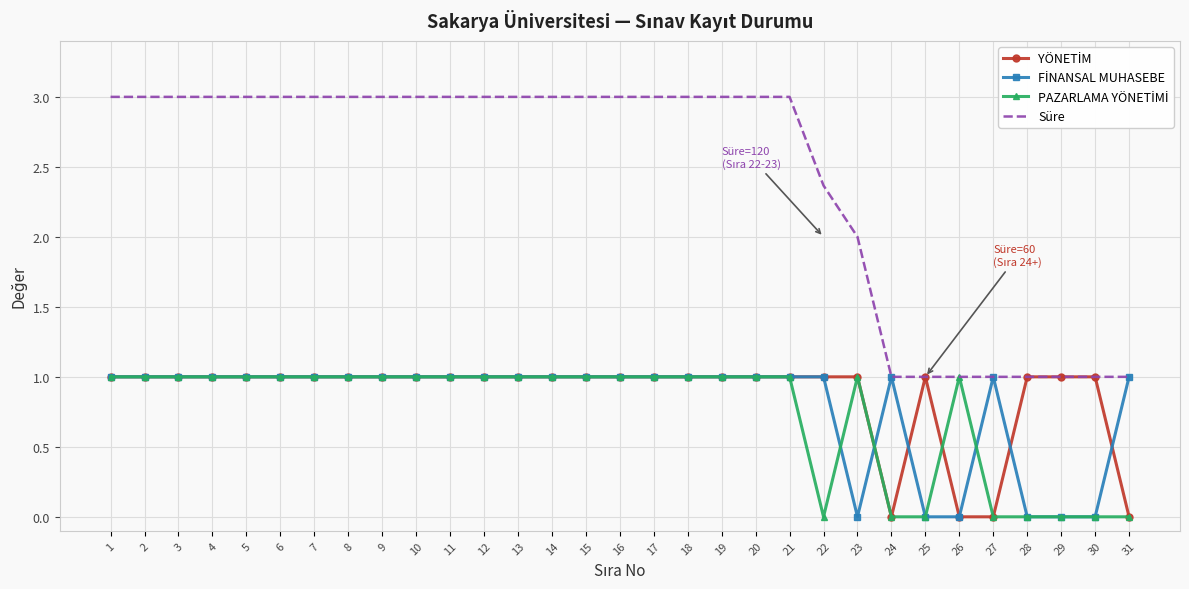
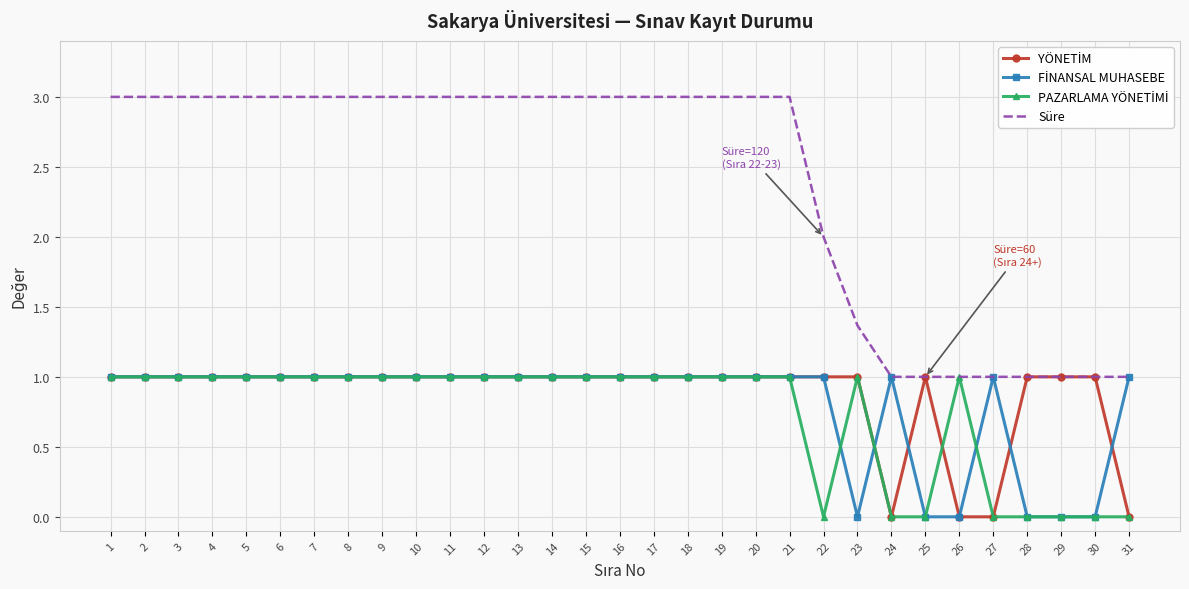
Süre, 22: 2.37 -> 2.00
Süre, 23: 2.00 -> 1.37
